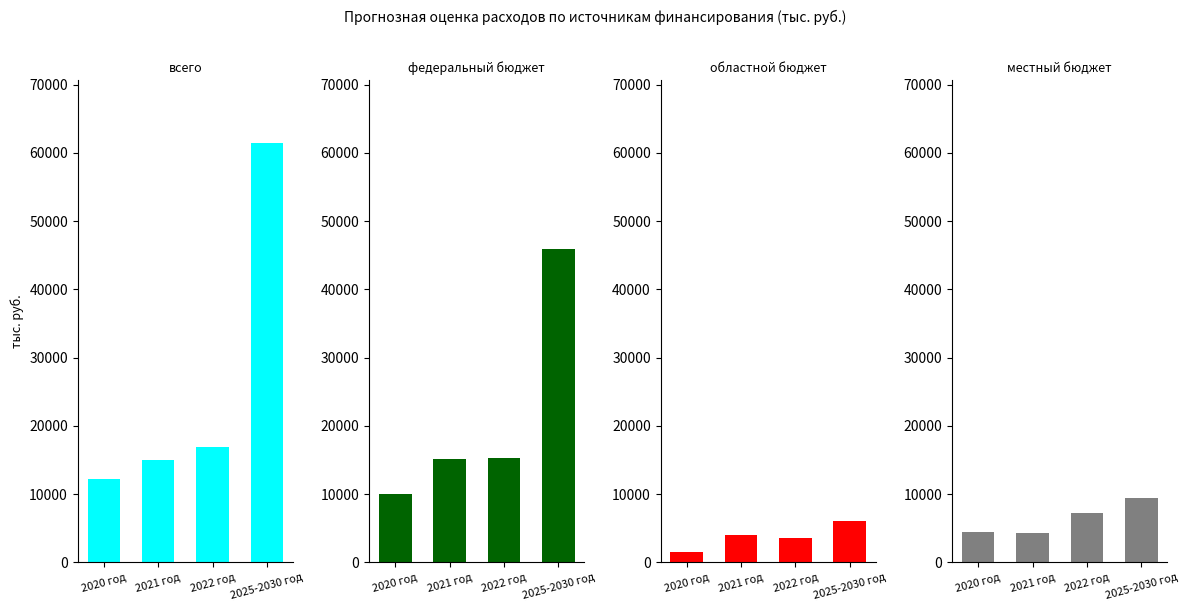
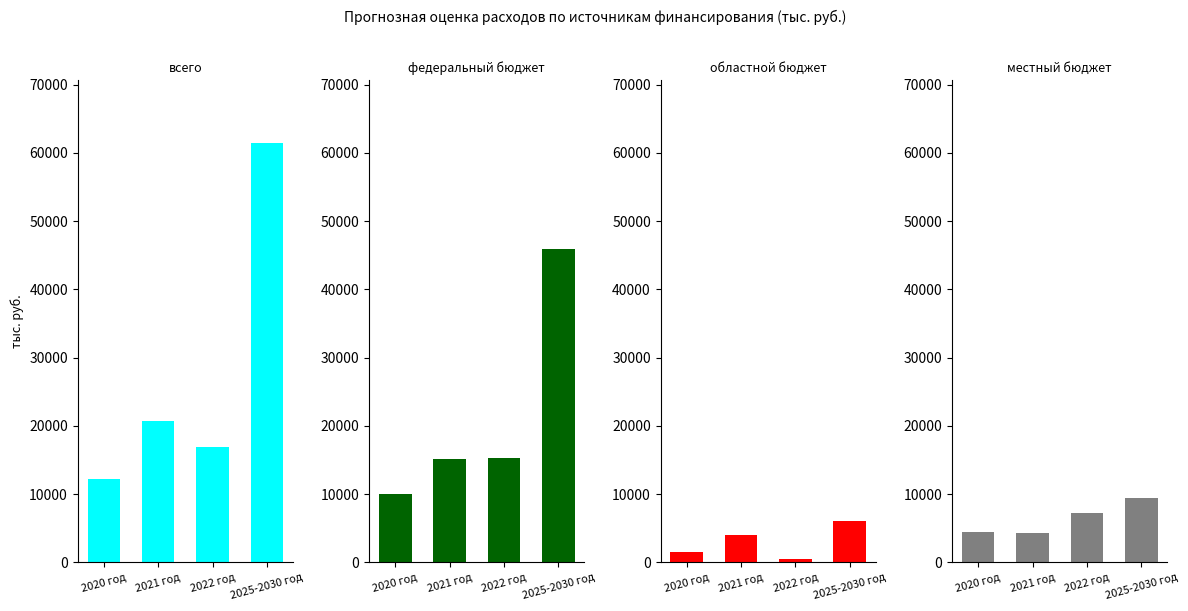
всего, 2021 год: 15000 -> 21000
областной бюджет, 2022 год: 4000 -> 1000
